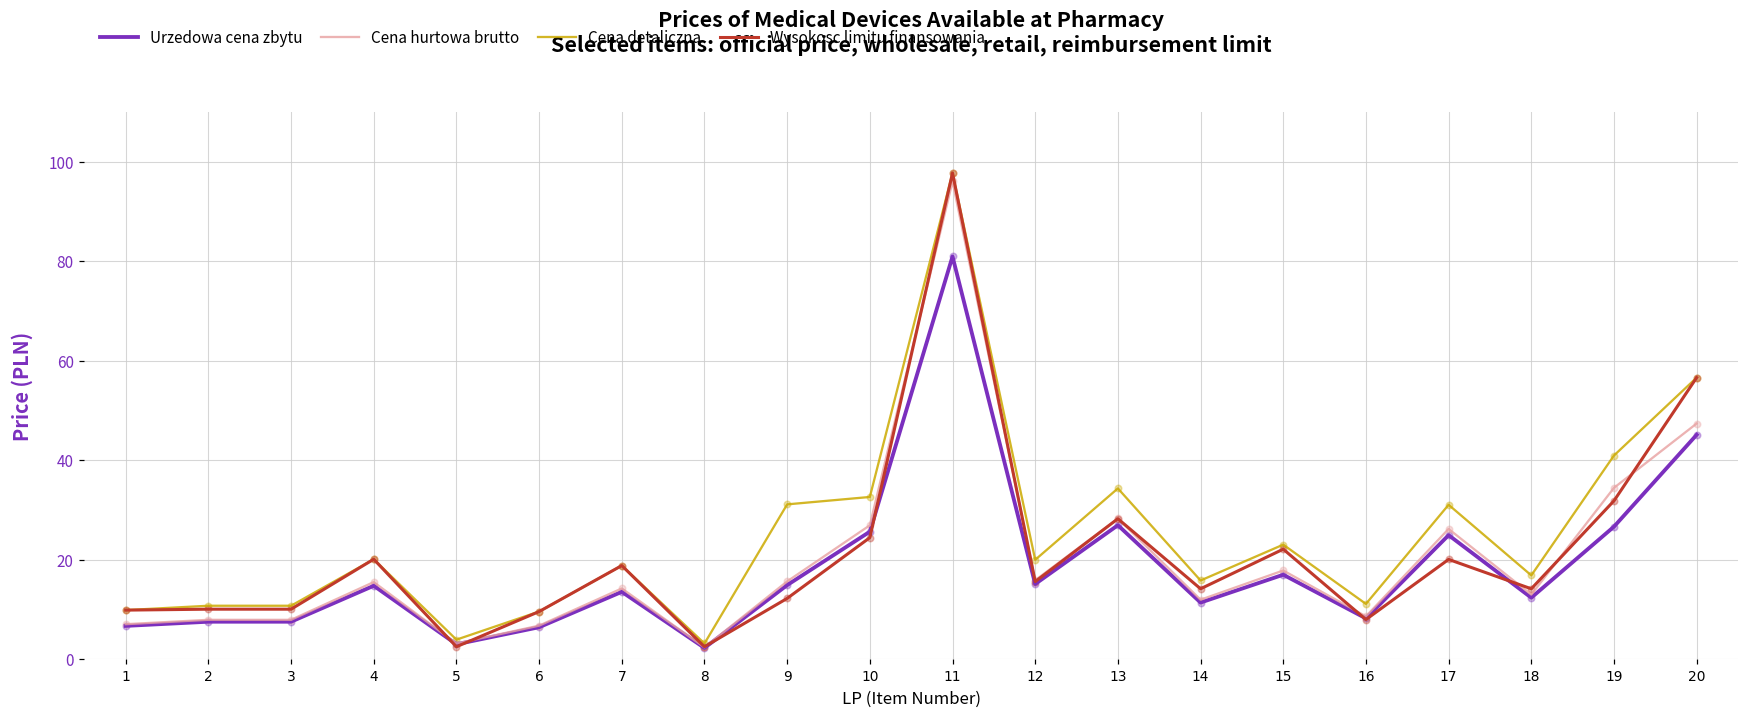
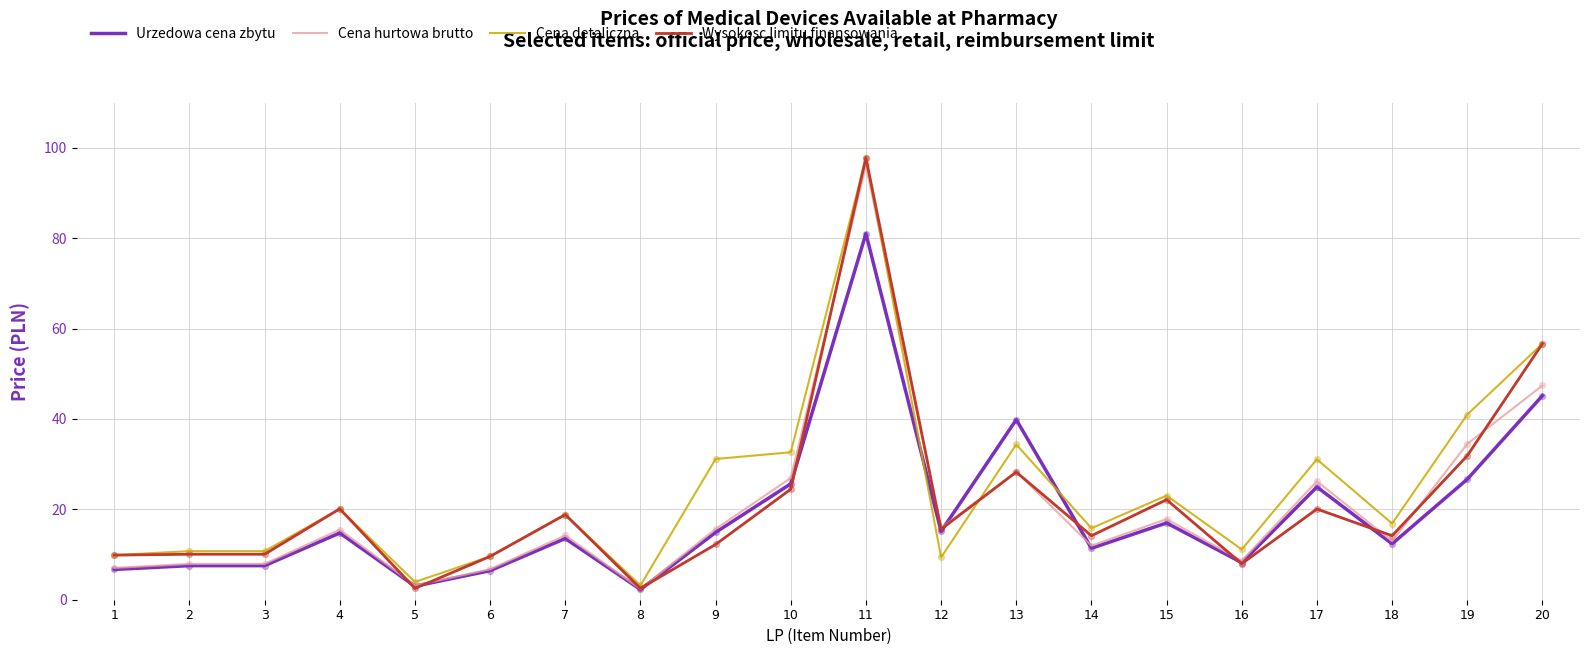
Cena detaliczna, 12: 20 -> 9
Urzedowa cena zbytu, 13: 27 -> 40
